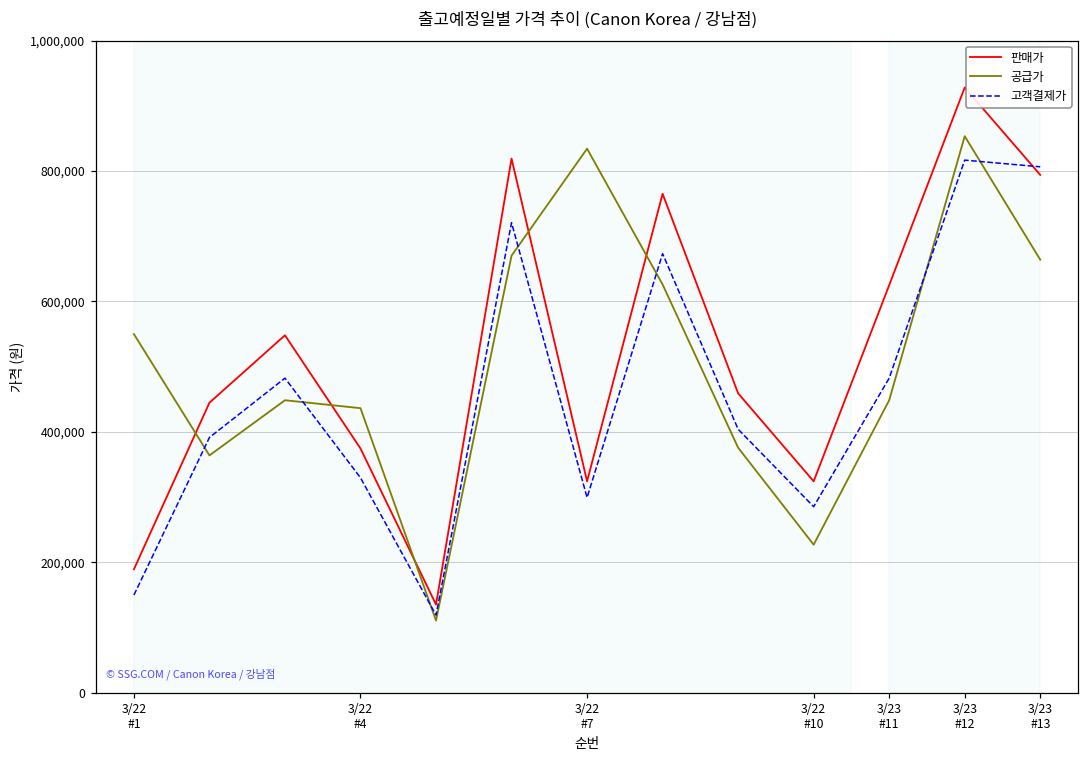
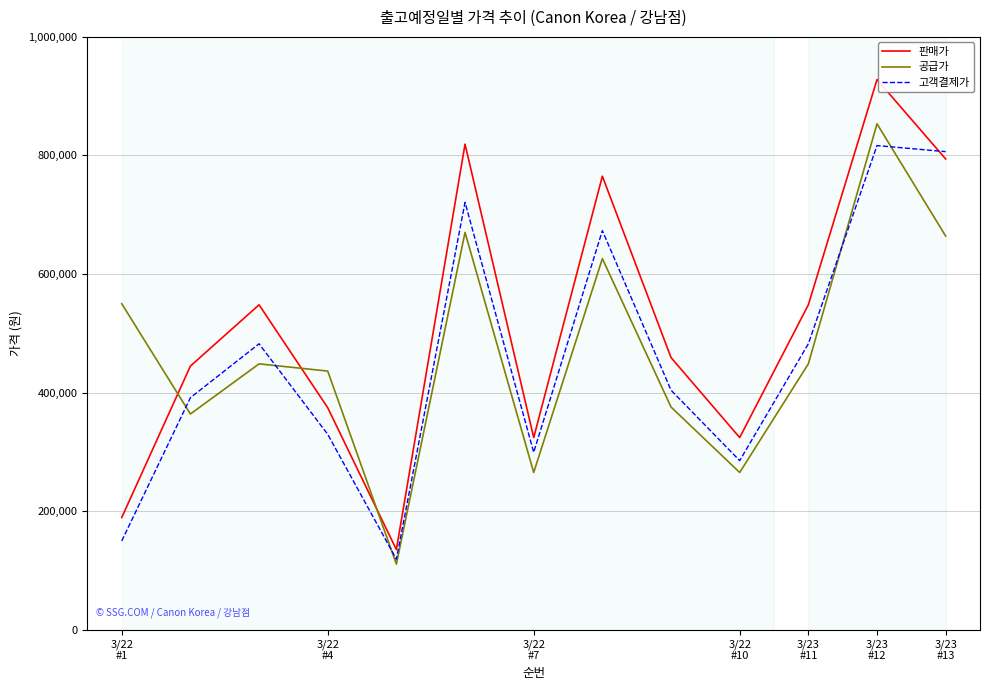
공급가, 3/22 #7: 830,000 -> 270,000
공급가, 3/22 #10: 230,000 -> 270,000
판매가, 3/23 #11: 620,000 -> 550,000
